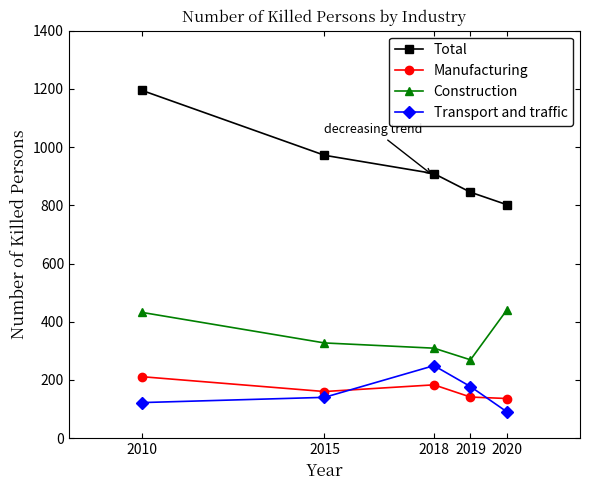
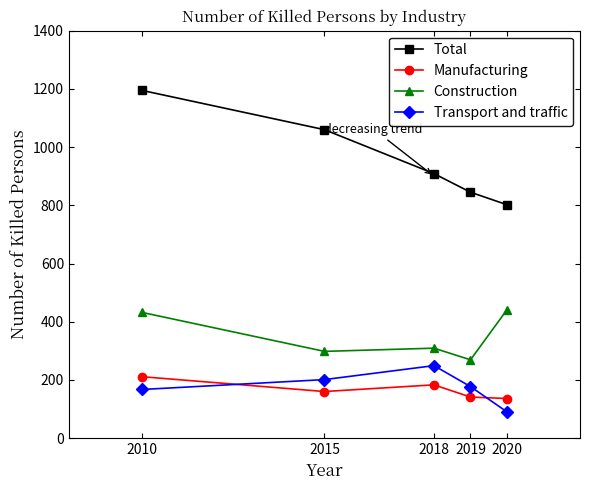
Transport and traffic, 2010: 120 -> 170
Total, 2015: 970 -> 1060
Construction, 2015: 330 -> 300
Transport and traffic, 2015: 140 -> 200
